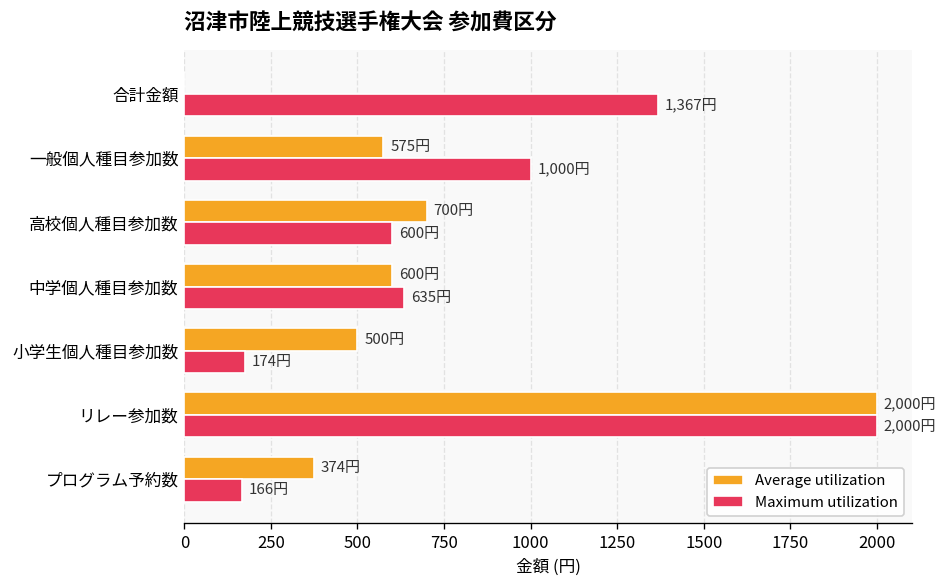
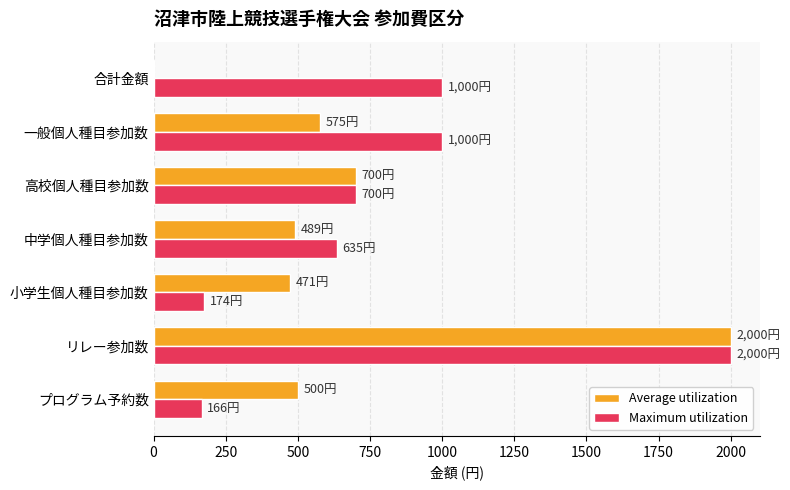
Maximum utilization, 合計金額: 1,367円 -> 1,000円
Maximum utilization, 高校個人種目参加数: 600円 -> 700円
Average utilization, 中学個人種目参加数: 600円 -> 489円
Average utilization, 小学生個人種目参加数: 500円 -> 471円
Average utilization, プログラム予約数: 374円 -> 500円
